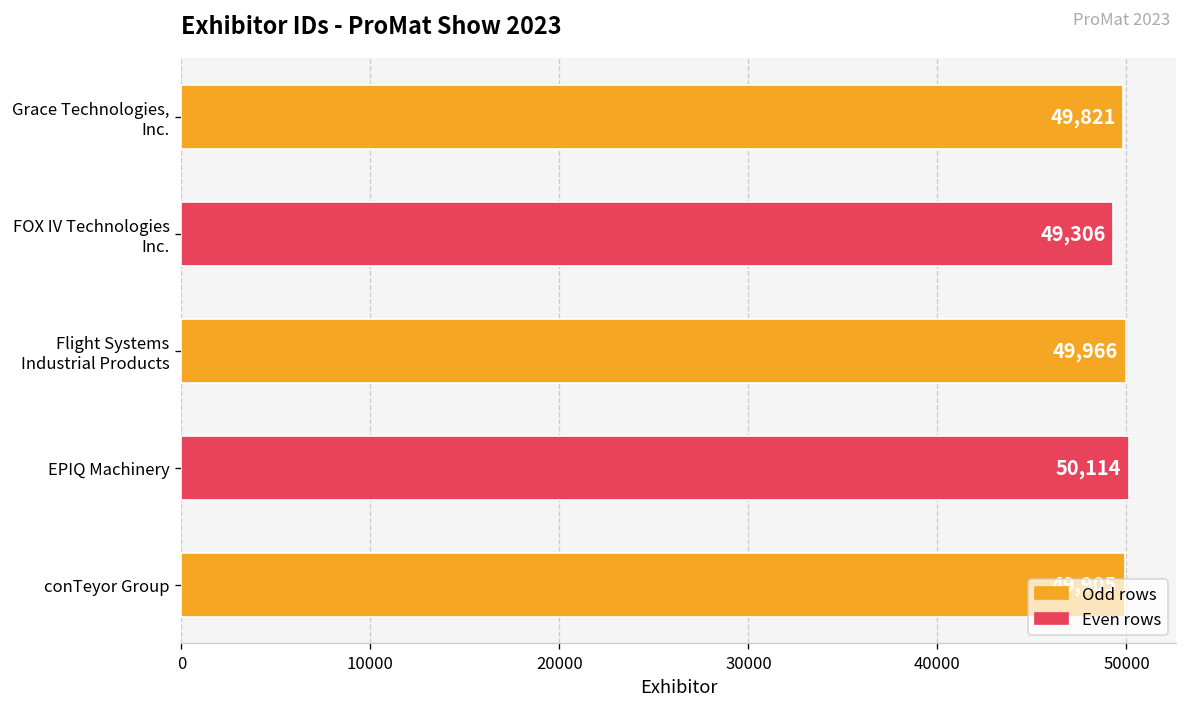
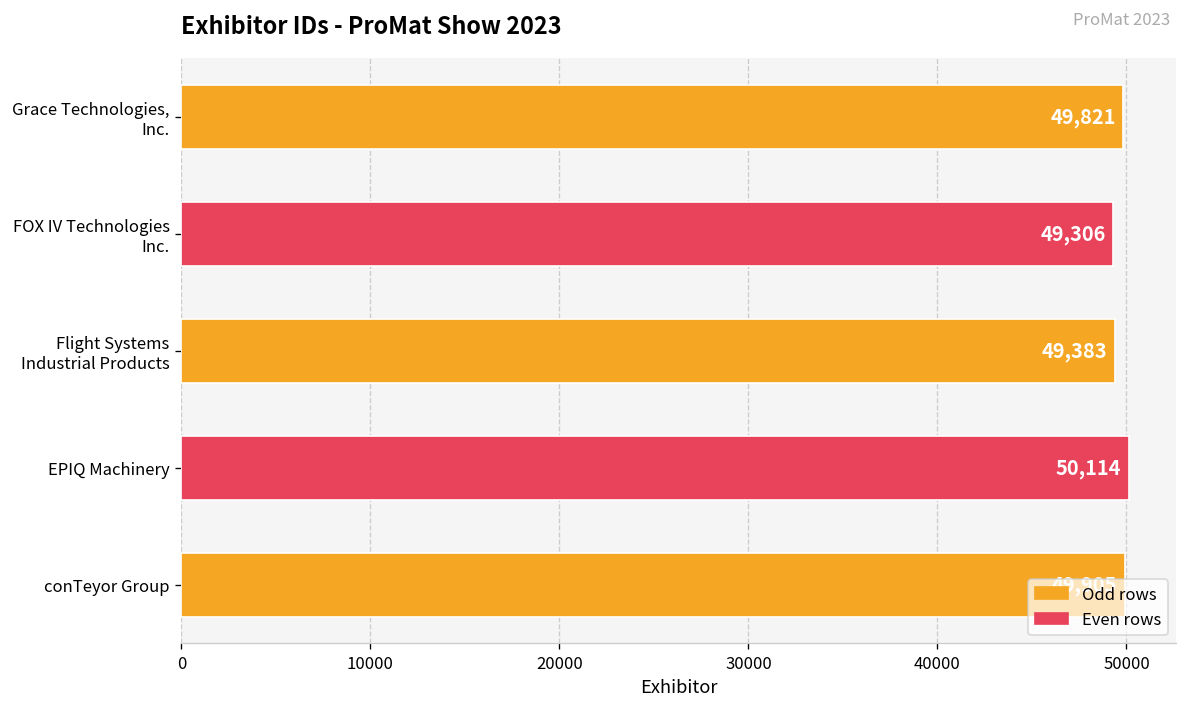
Flight Systems Industrial Products: 49,966 -> 49,383
